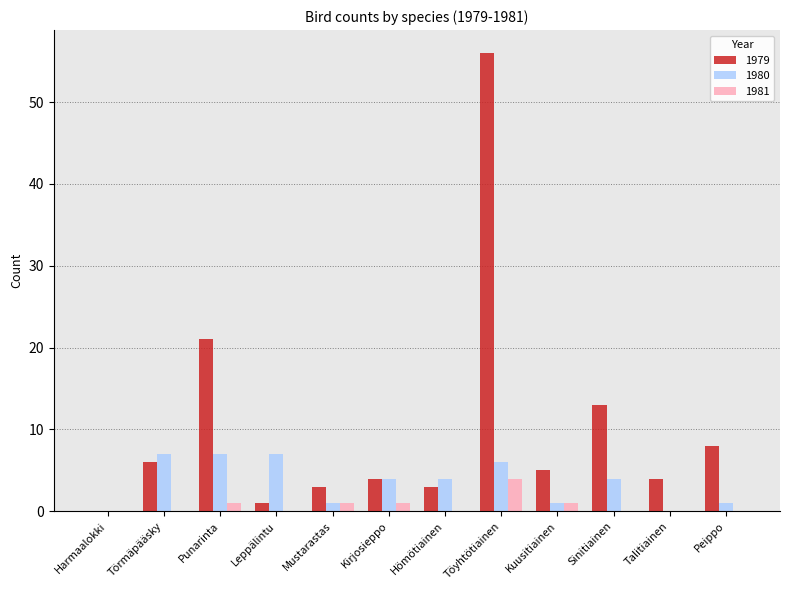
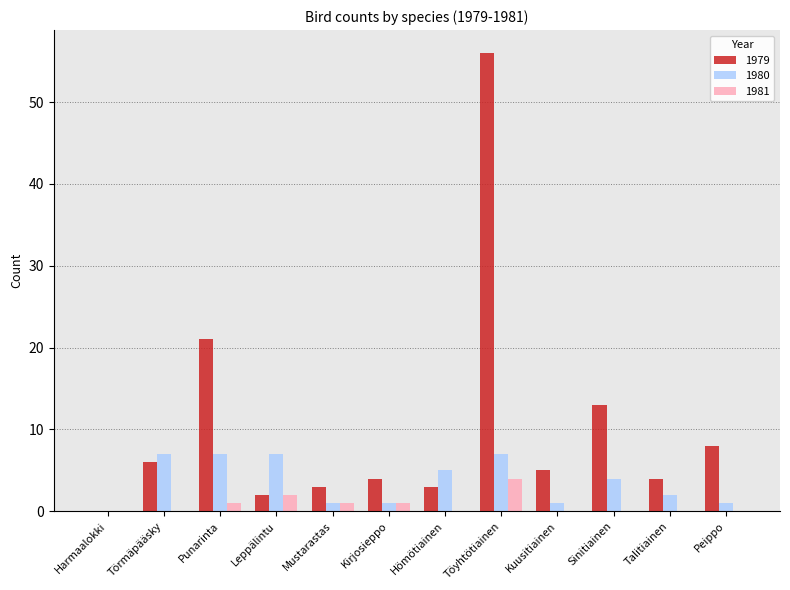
1979, Leppälintu: 1 -> 2
1981, Leppälintu: 0 -> 2
1980, Kirjosieppo: 4 -> 1
1980, Hömötiainen: 4 -> 5
1980, Töyhtötiainen: 6 -> 7
1981, Kuusitiainen: 1 -> 0
1980, Talitiainen: 0 -> 2
